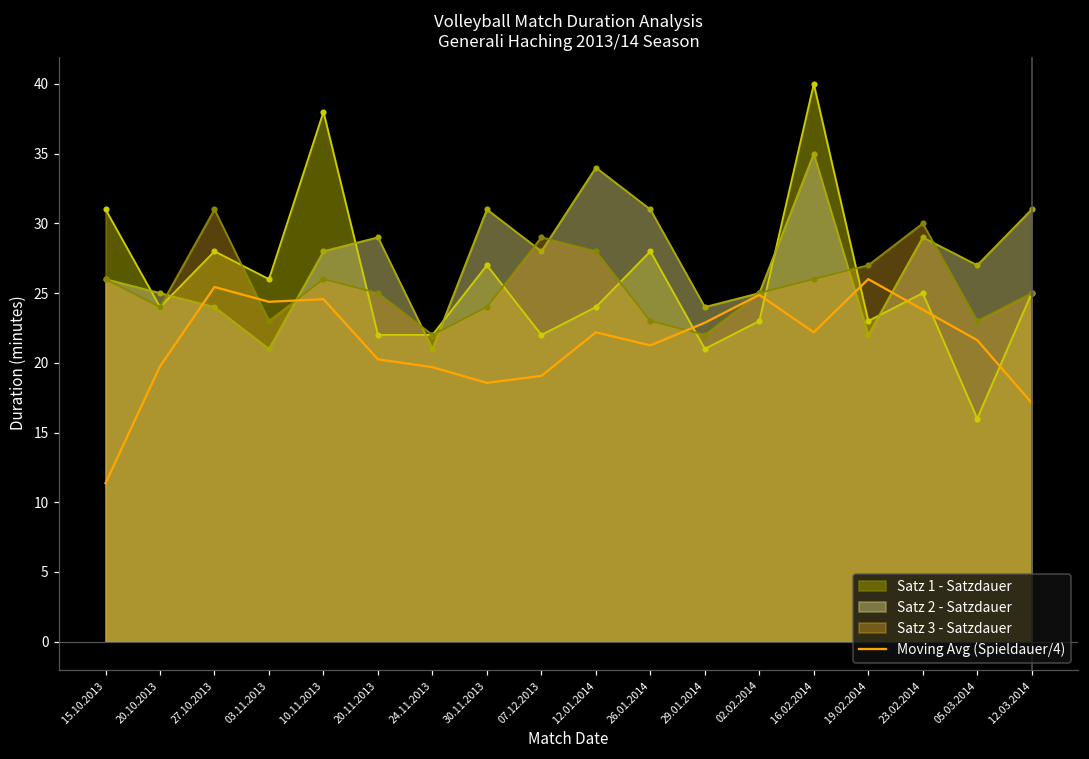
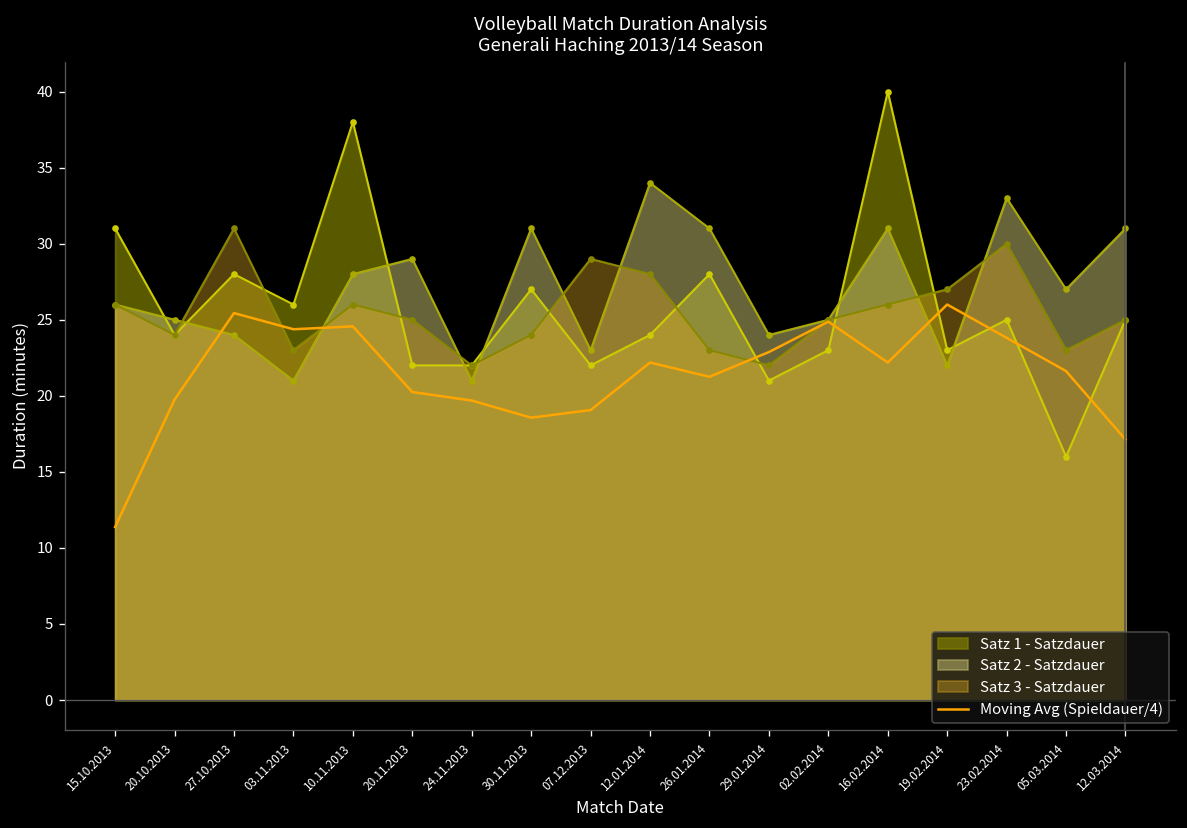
Satz 2 - Satzdauer, 07.12.2013: 28 -> 23
Satz 2 - Satzdauer, 16.02.2014: 35 -> 31
Satz 2 - Satzdauer, 23.02.2014: 29 -> 33
